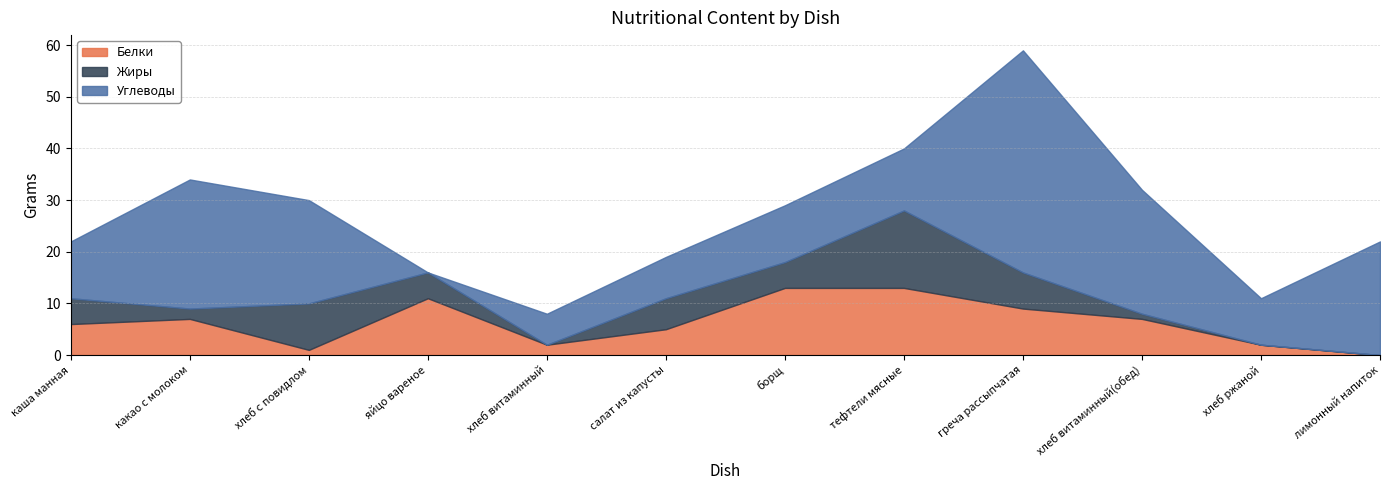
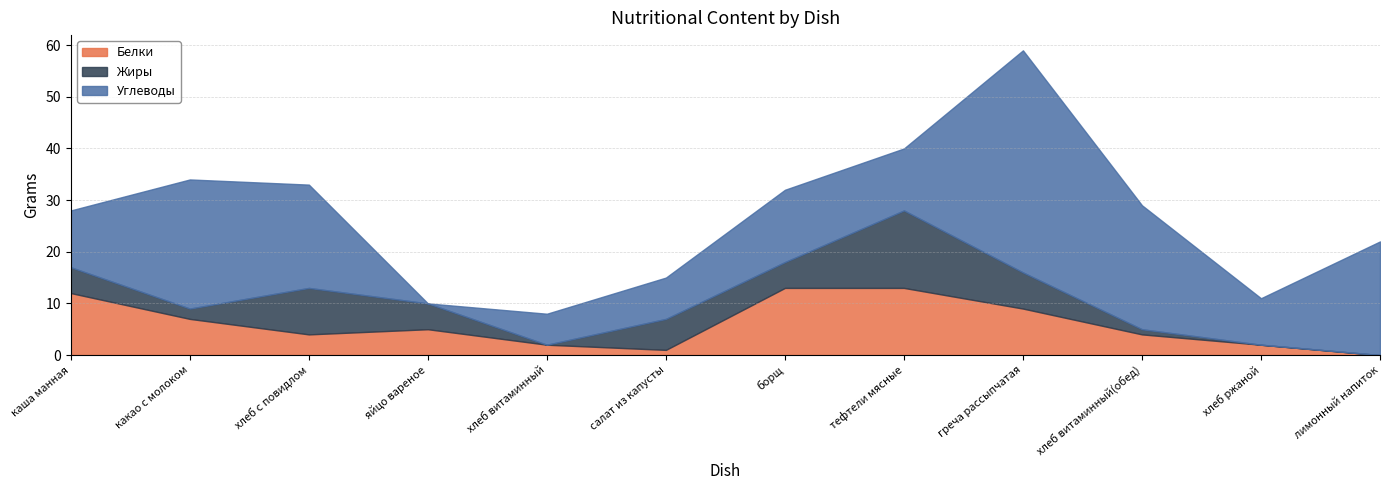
Белки, каша манная: 6 -> 12
Белки, хлеб с повидлом: 1 -> 4
Белки, яйцо вареное: 11 -> 5
Белки, салат из капусты: 5 -> 1
Углеводы, борщ: 11 -> 14
Белки, хлеб витаминный(обед): 7 -> 4
